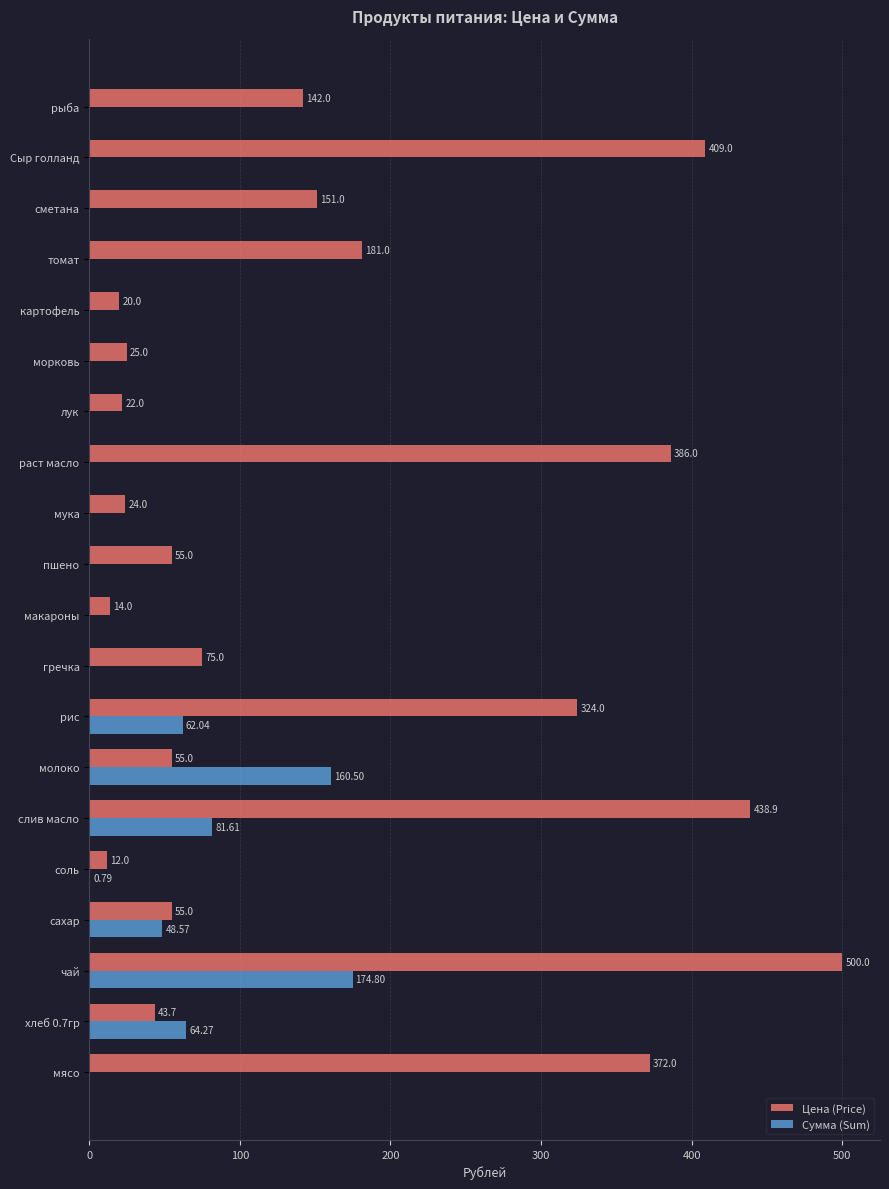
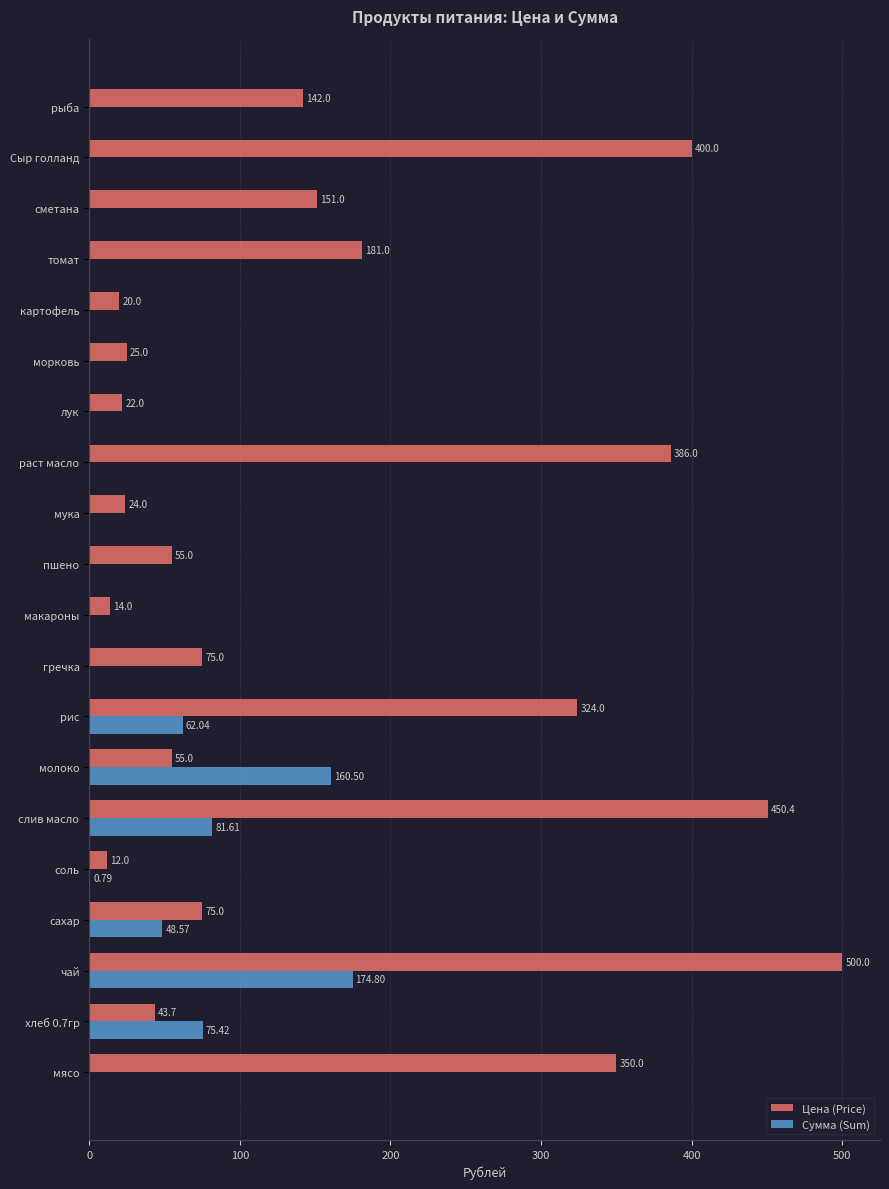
Цена (Price), Сыр голланд: 409.0 -> 400.0
Цена (Price), слив масло: 438.9 -> 450.4
Цена (Price), сахар: 55.0 -> 75.0
Сумма (Sum), хлеб 0.7гр: 64.27 -> 75.42
Цена (Price), мясо: 372.0 -> 350.0
